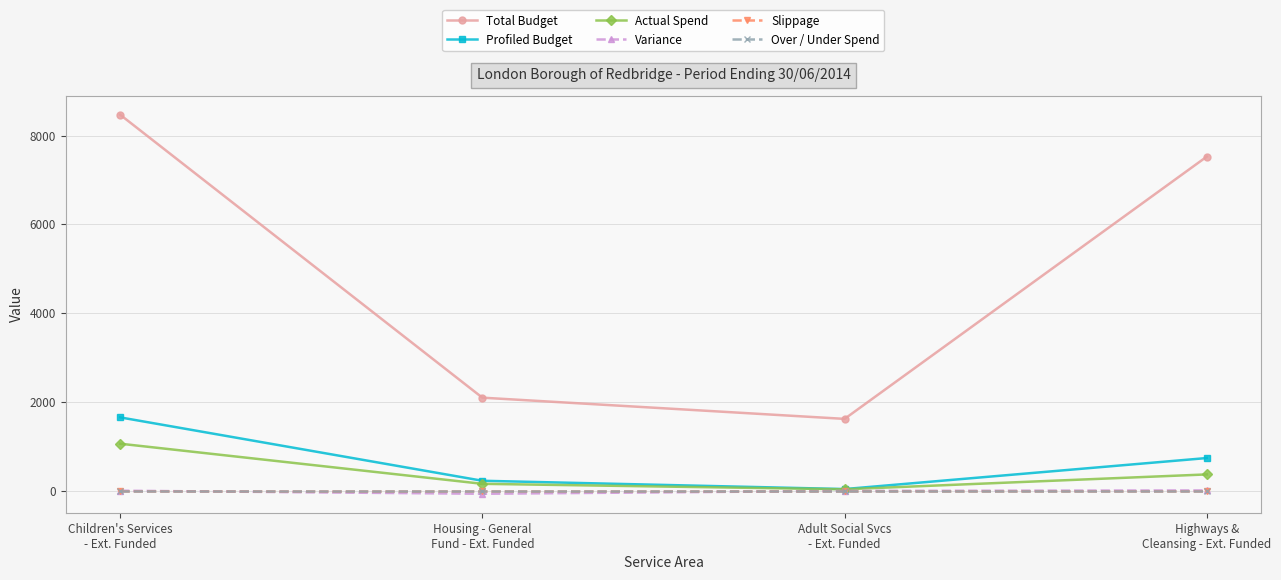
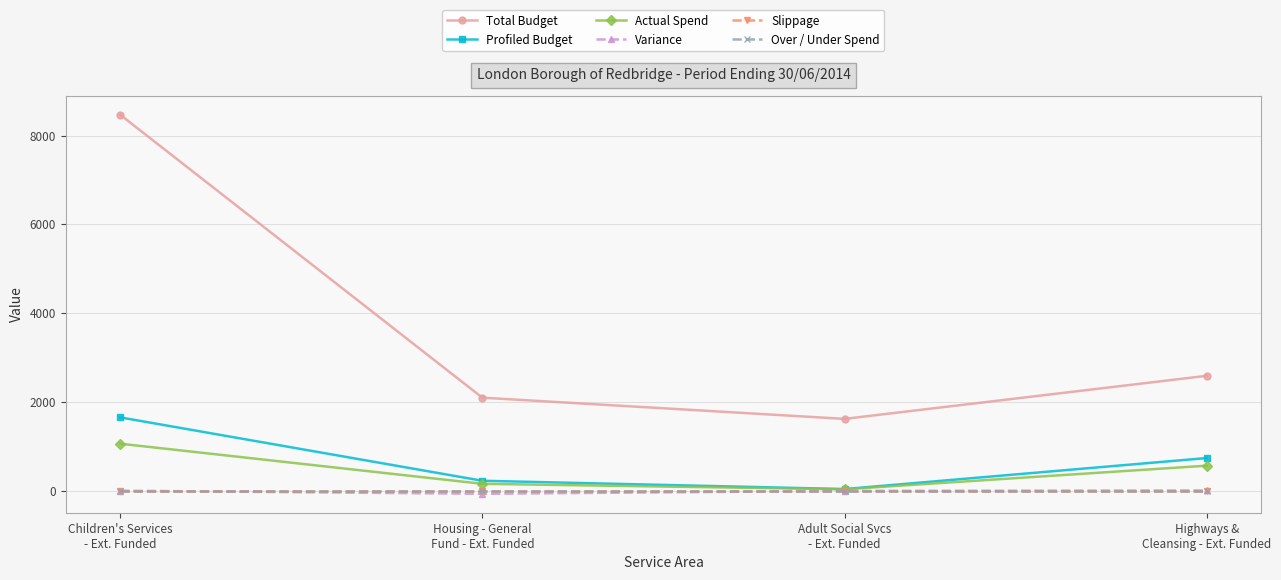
Total Budget, Highways & Cleansing - Ext. Funded: 7500 -> 2600
Actual Spend, Highways & Cleansing - Ext. Funded: 400 -> 600
